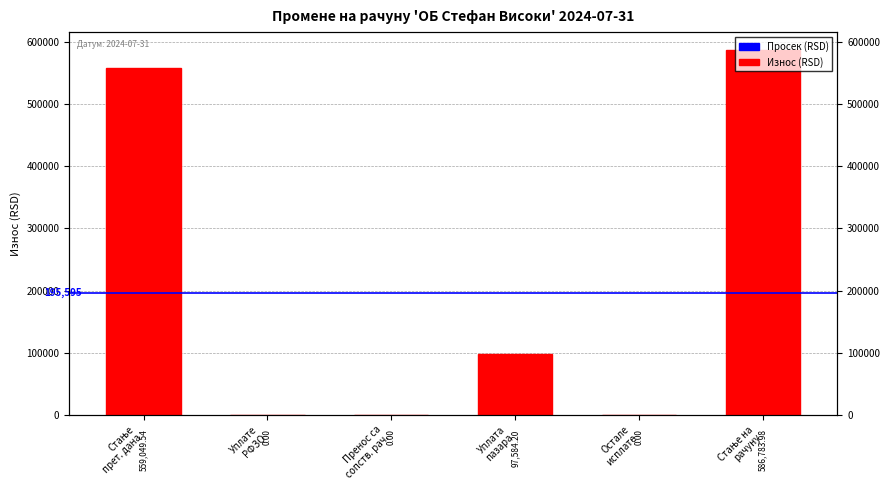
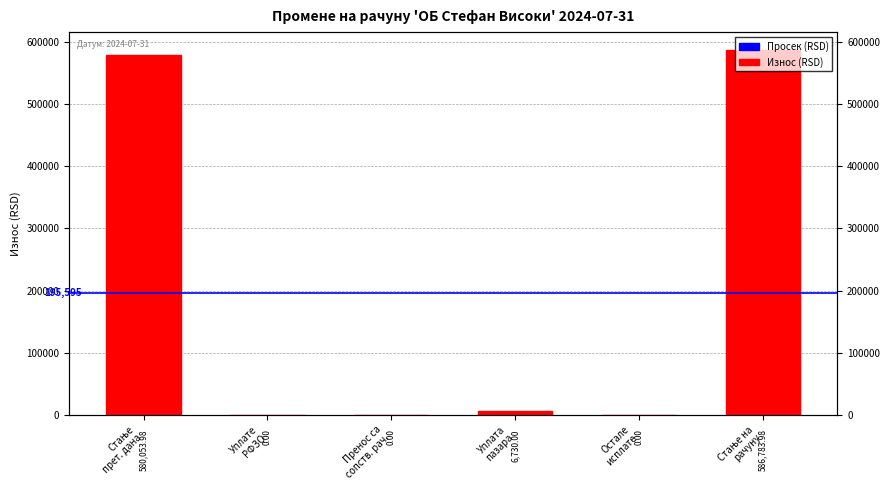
Стање прет. дана: 559,049.54 -> 580,053.98
Уплата пазара: 97,584.20 -> 6,730.00
